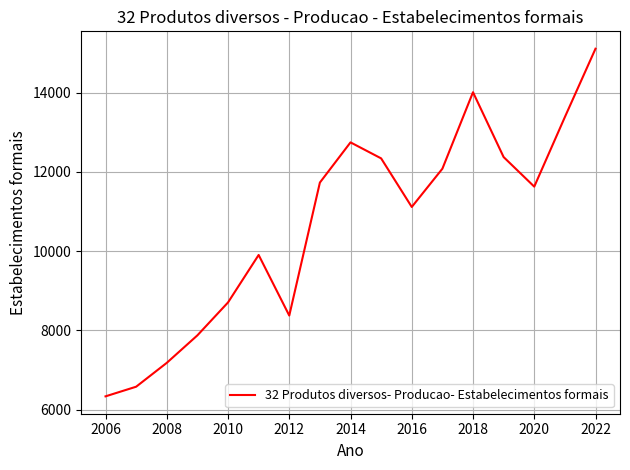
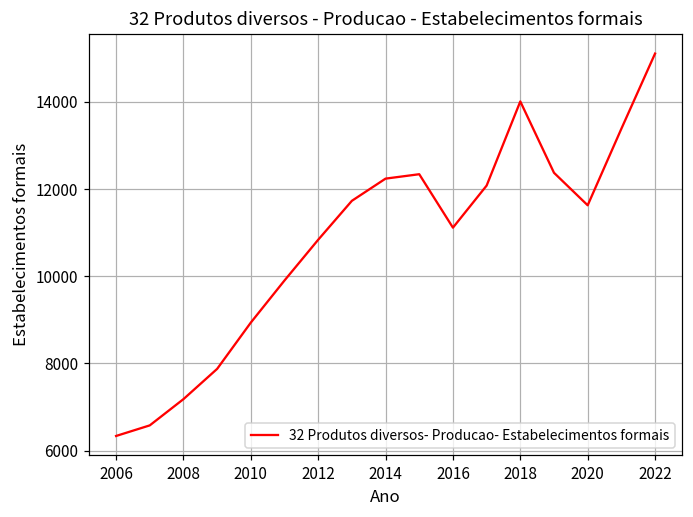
2010: 8700 -> 8900
2012: 8400 -> 10800
2014: 12700 -> 12200
